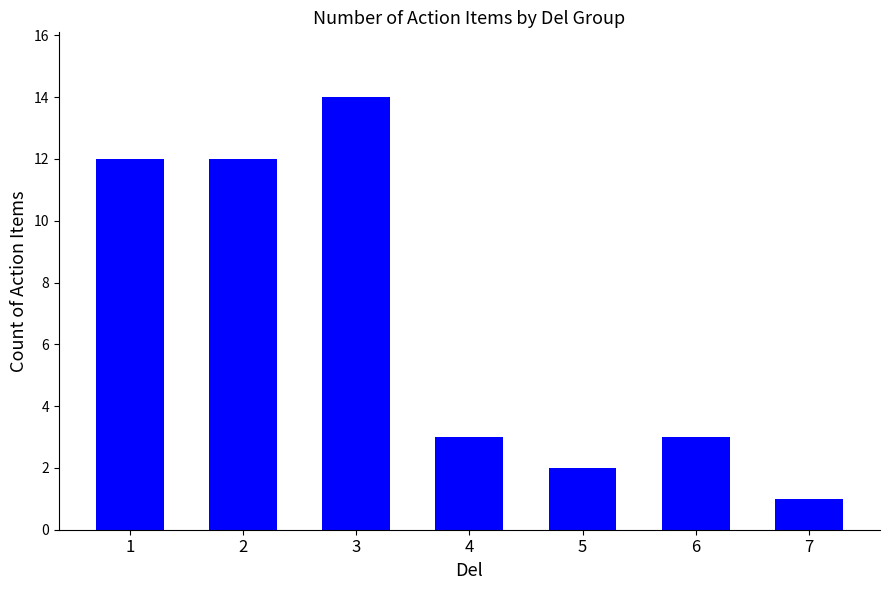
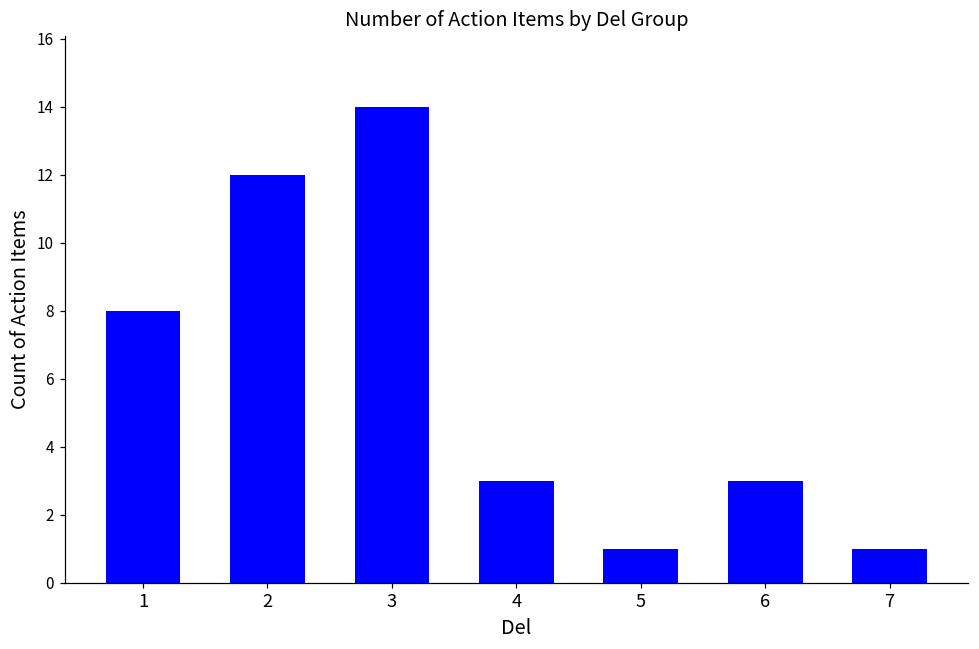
1: 12 -> 8
5: 2 -> 1
